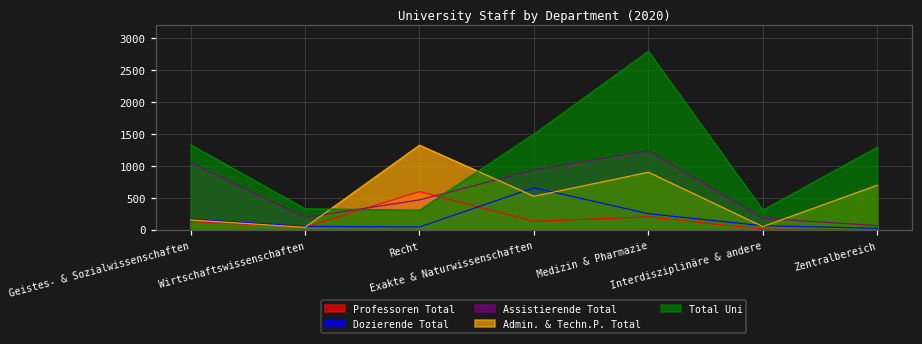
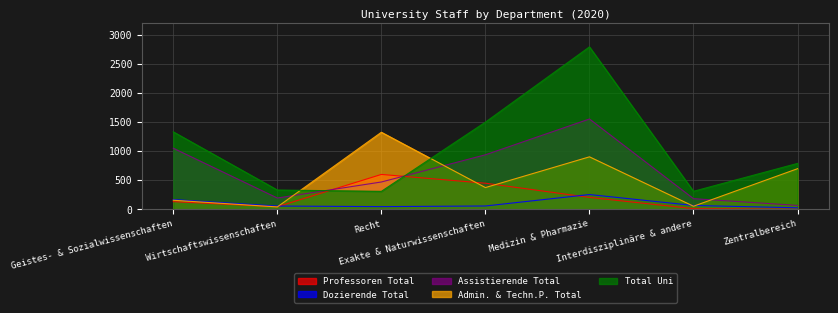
Professoren Total, Exakte & Naturwissenschaften: 100 -> 400
Dozierende Total, Exakte & Naturwissenschaften: 700 -> 100
Admin. & Techn.P. Total, Exakte & Naturwissenschaften: 500 -> 400
Assistierende Total, Medizin & Pharmazie: 1200 -> 1600
Total Uni, Zentralbereich: 1300 -> 800
